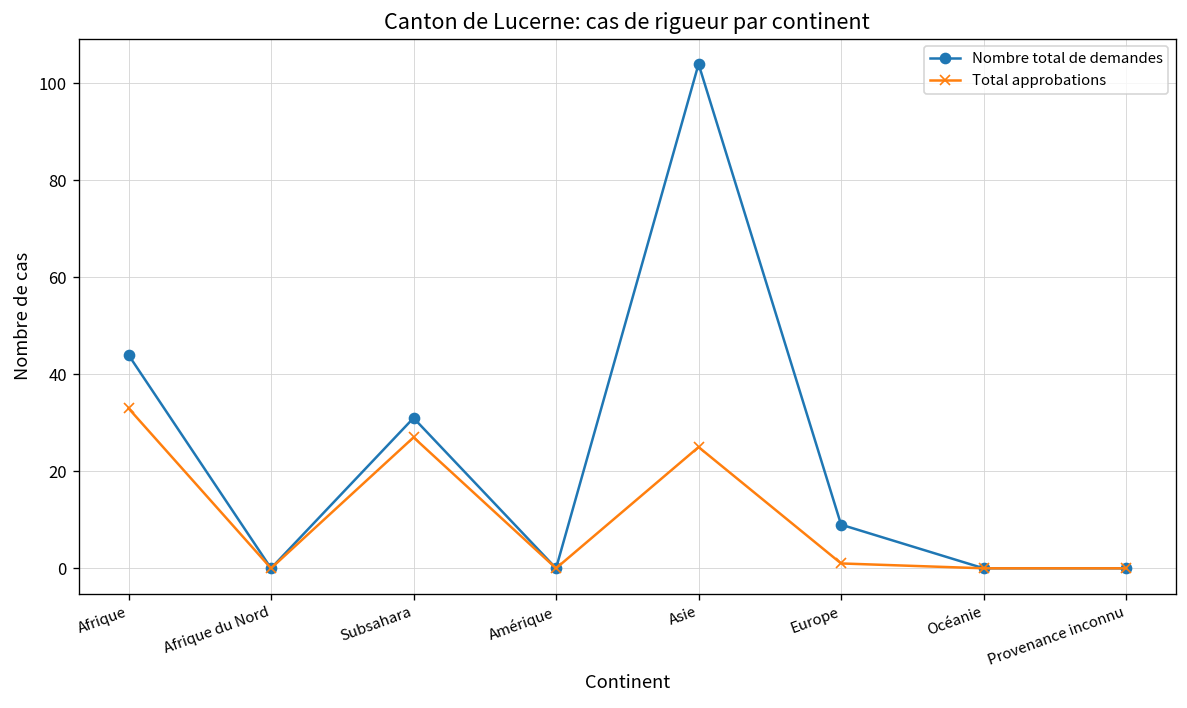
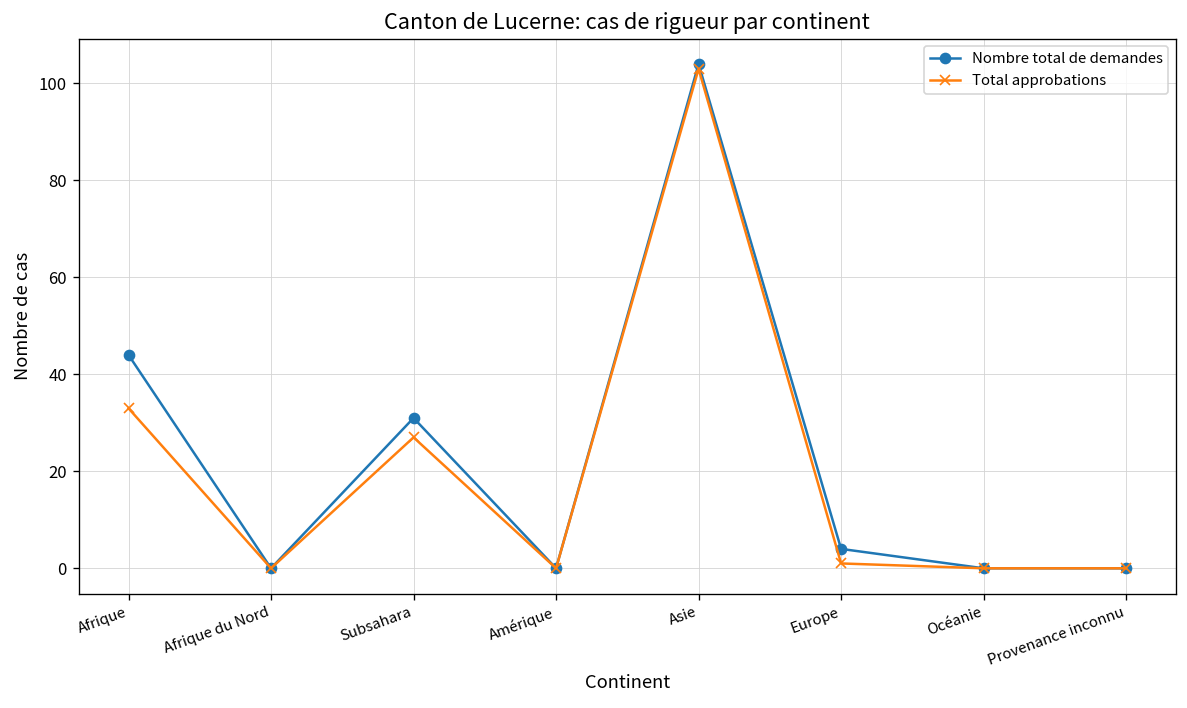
Total approbations, Asie: 25 -> 103
Nombre total de demandes, Europe: 9 -> 4
